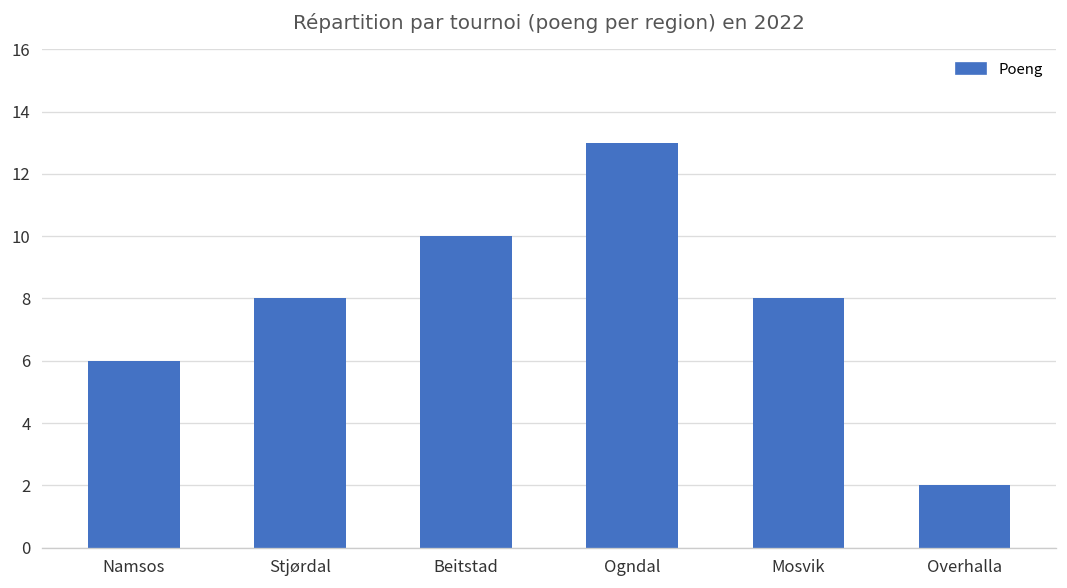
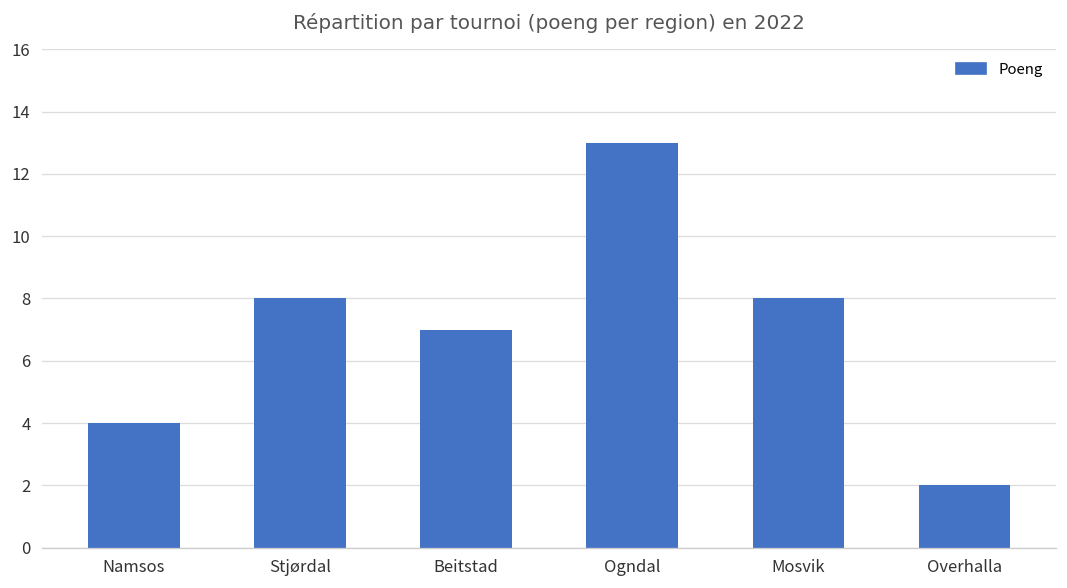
Namsos: 6 -> 4
Beitstad: 10 -> 7
